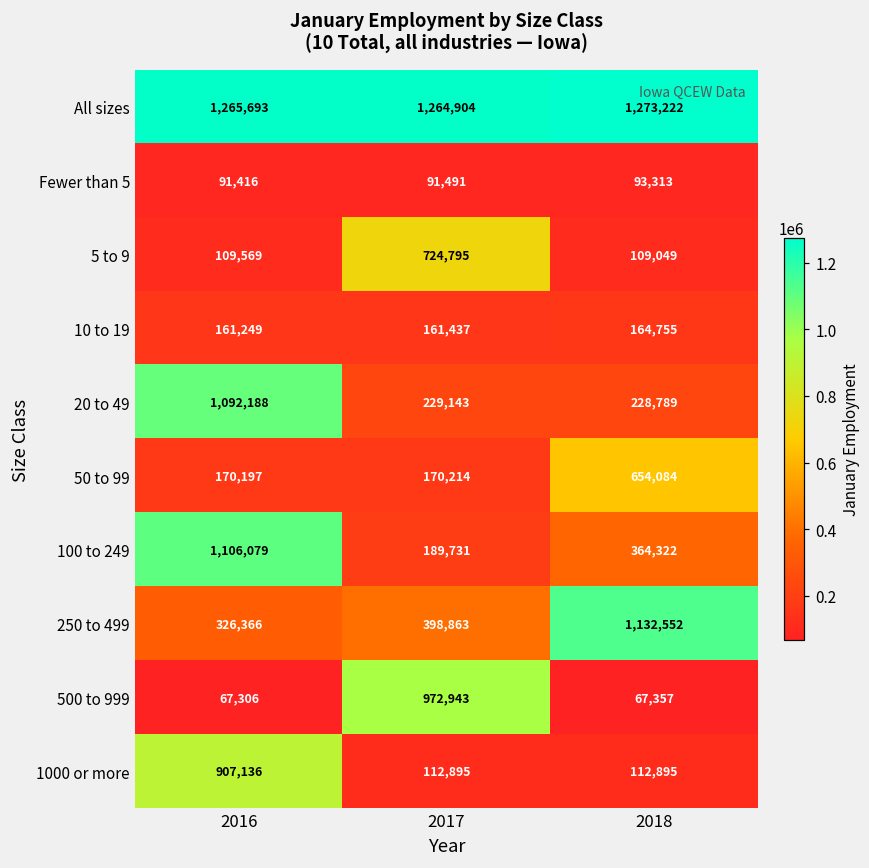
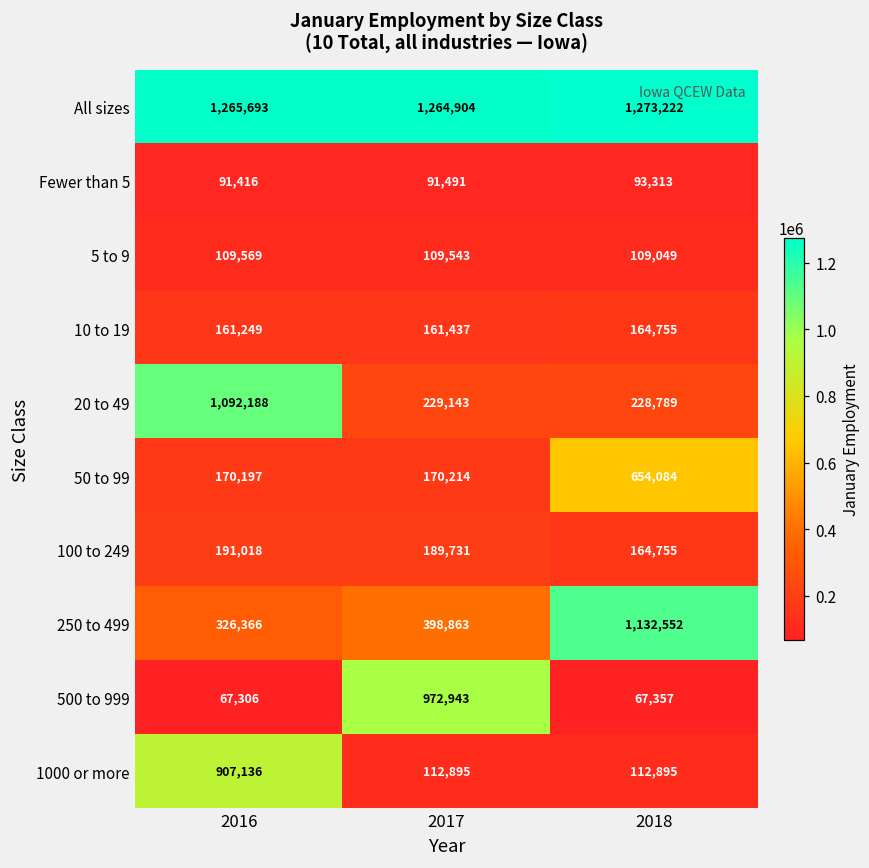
5 to 9, 2017: 724,795 -> 109,543
100 to 249, 2016: 1,106,079 -> 191,018
100 to 249, 2018: 364,322 -> 164,755
